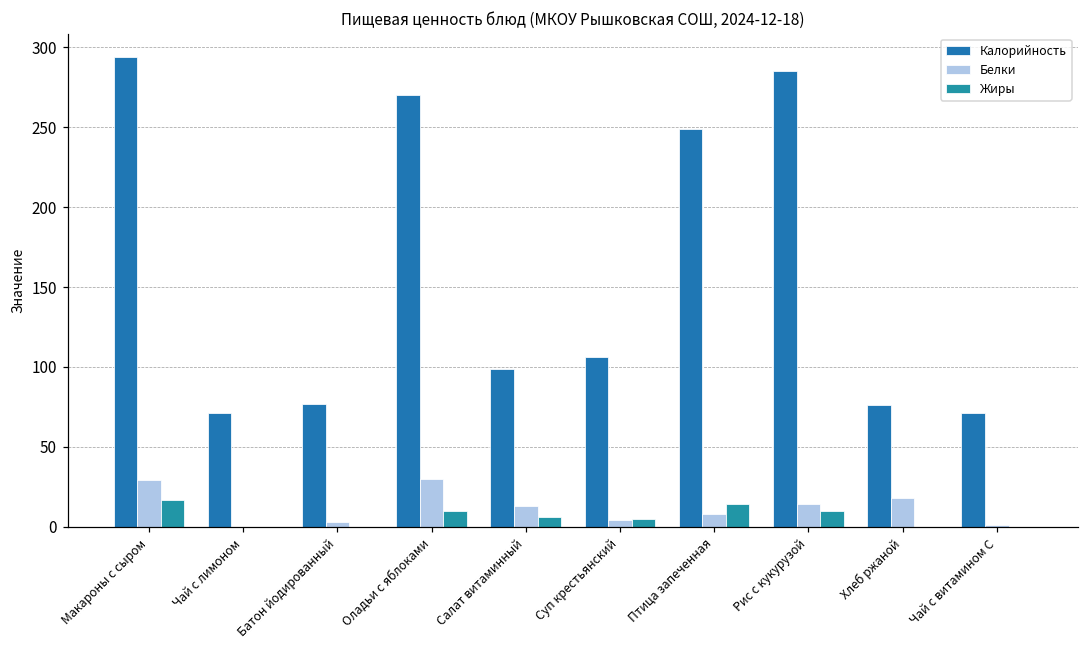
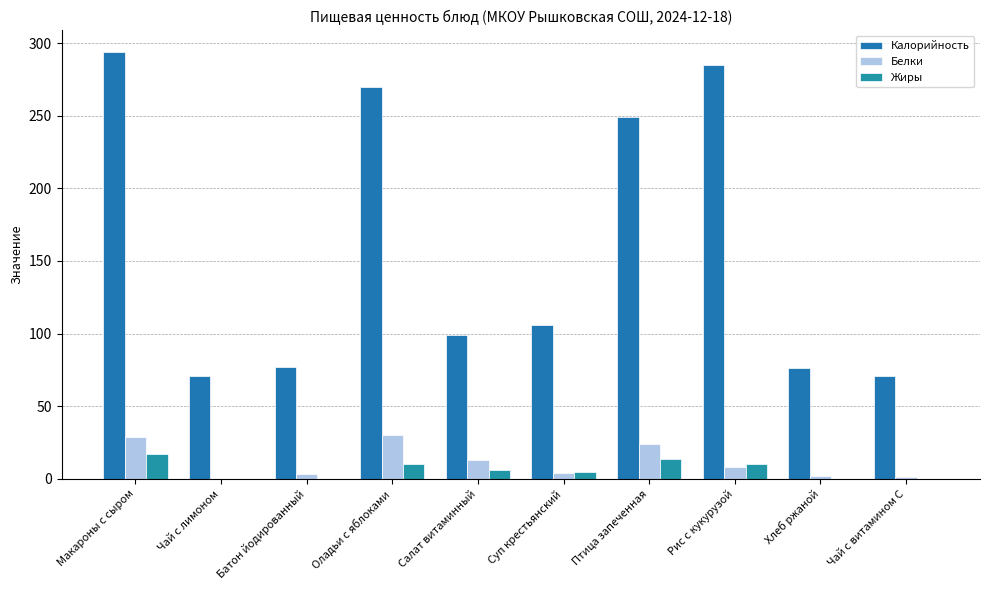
Белки, Птица запеченная: 8 -> 24
Белки, Рис с кукурузой: 14 -> 8
Белки, Хлеб ржаной: 18 -> 2
